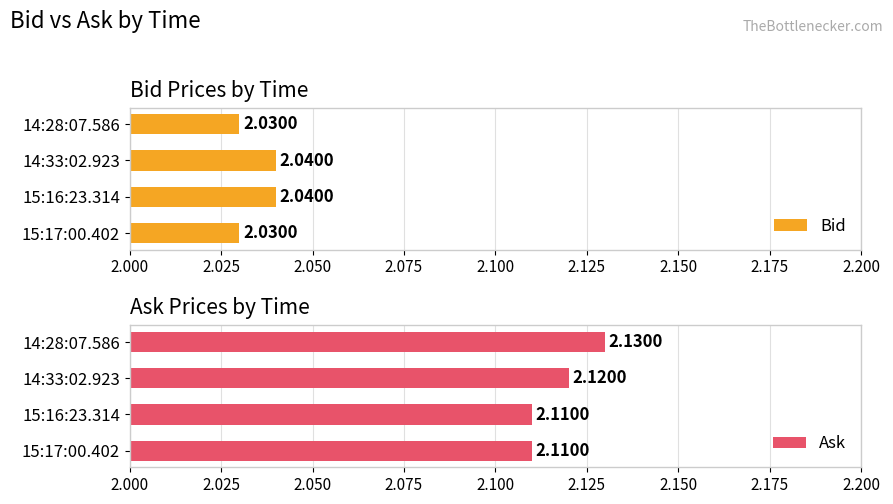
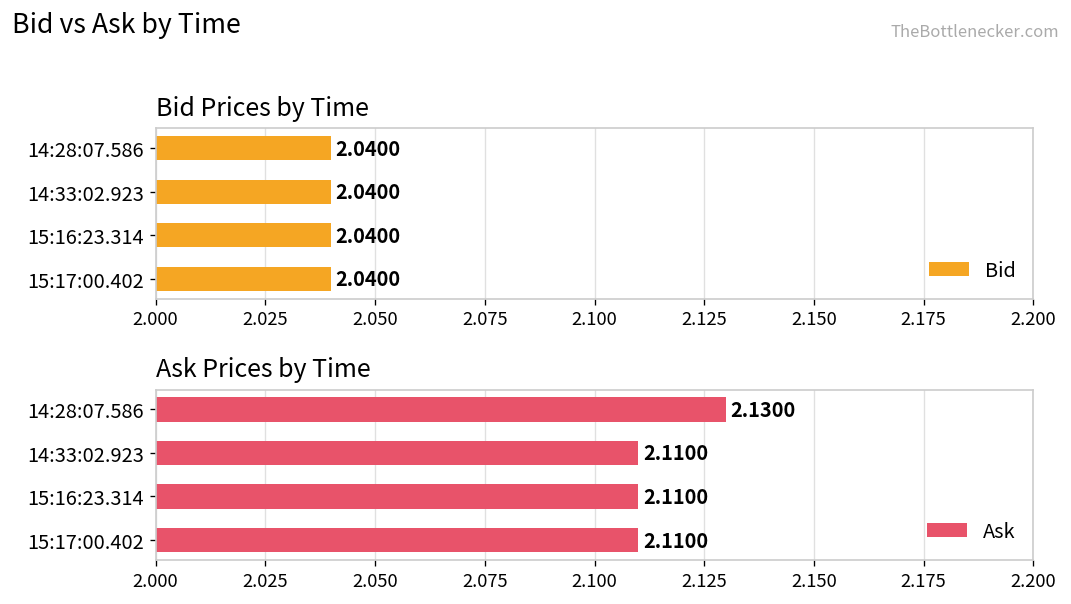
Bid Prices by Time, 14:28:07.586: 2.0300 -> 2.0400
Bid Prices by Time, 15:17:00.402: 2.0300 -> 2.0400
Ask Prices by Time, 14:33:02.923: 2.1200 -> 2.1100
